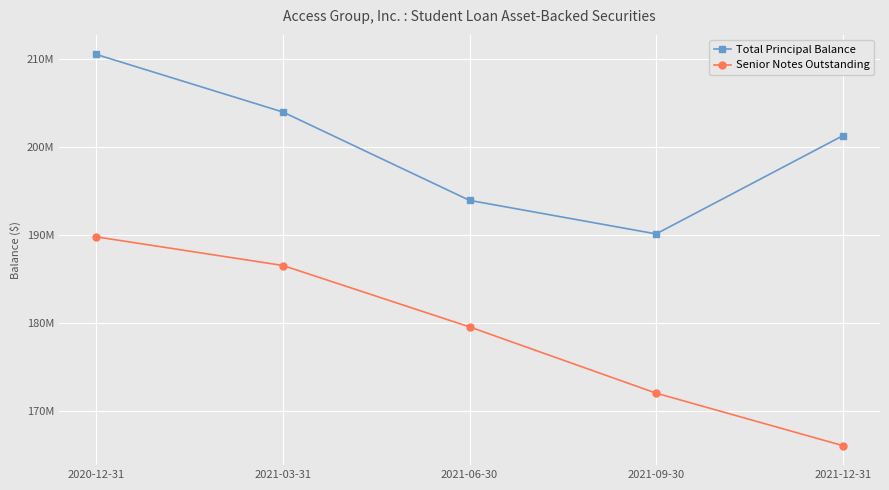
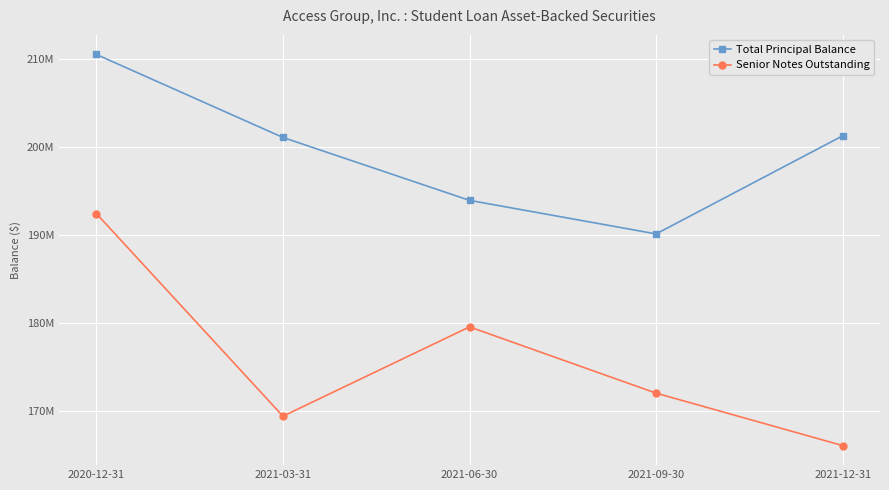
Senior Notes Outstanding, 2020-12-31: 190000000 -> 192000000
Total Principal Balance, 2021-03-31: 204000000 -> 201000000
Senior Notes Outstanding, 2021-03-31: 187000000 -> 169000000
